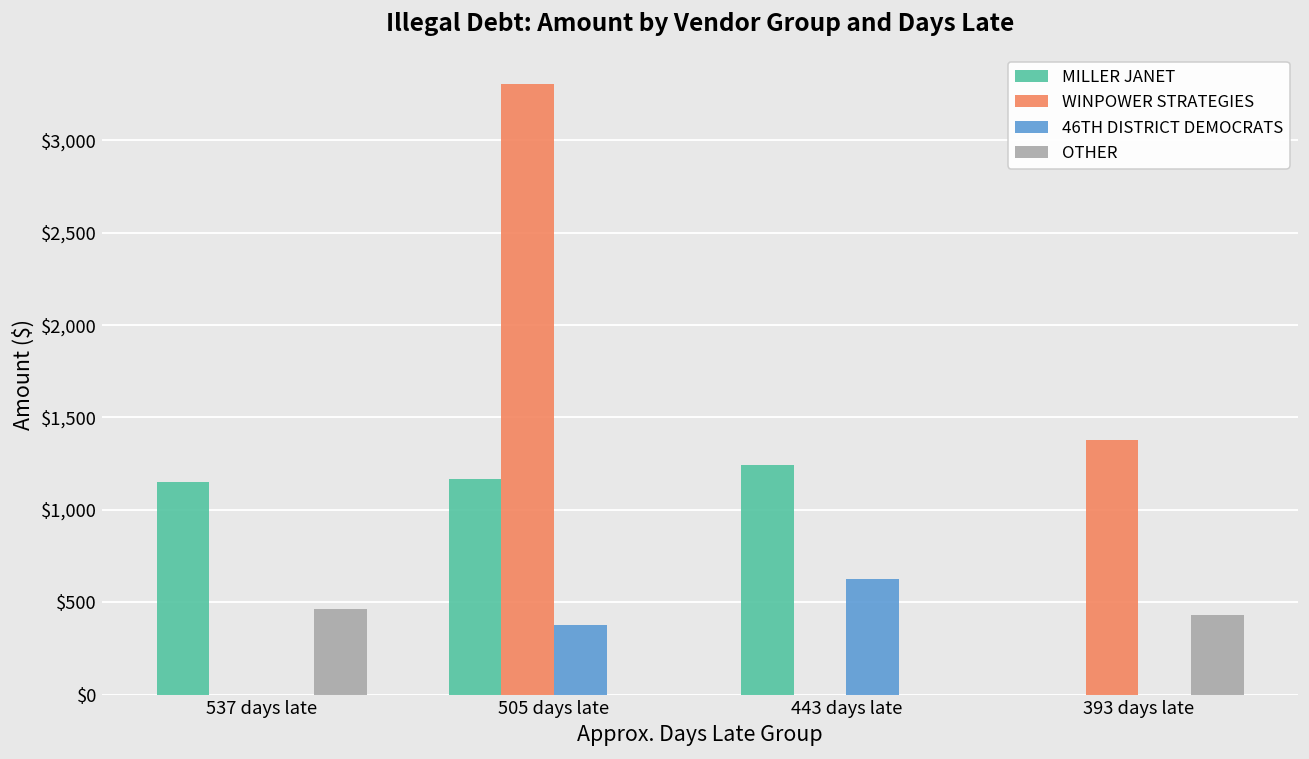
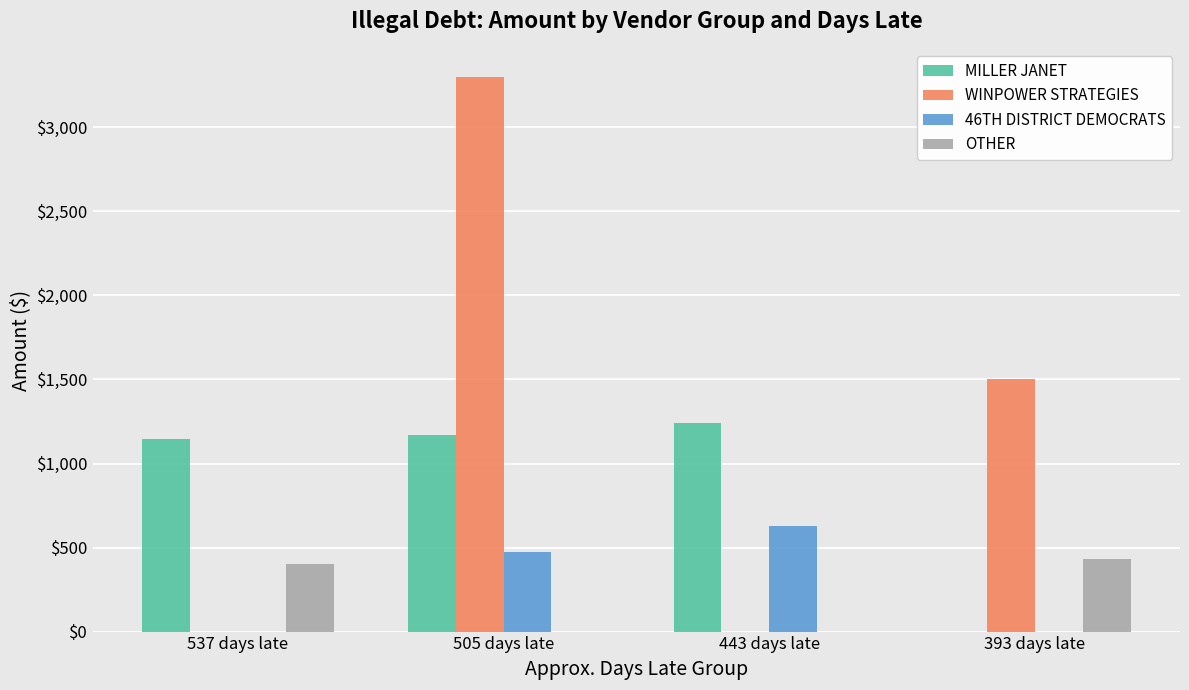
OTHER, 537 days late: $460 -> $400
46TH DISTRICT DEMOCRATS, 505 days late: $380 -> $480
WINPOWER STRATEGIES, 393 days late: $1,380 -> $1,500
